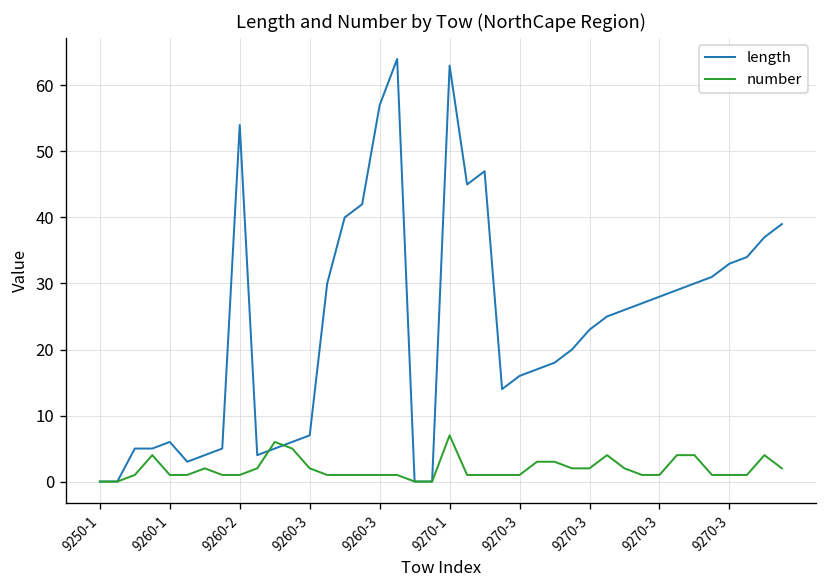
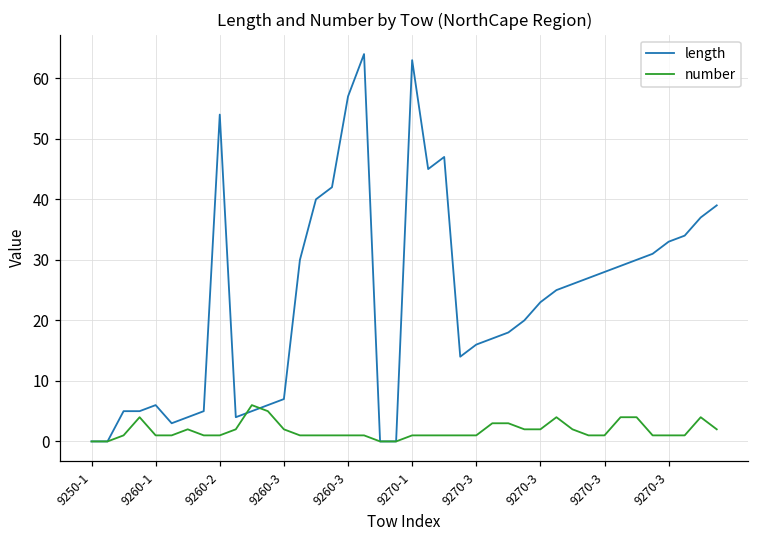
number, 9270-1: 7 -> 1
